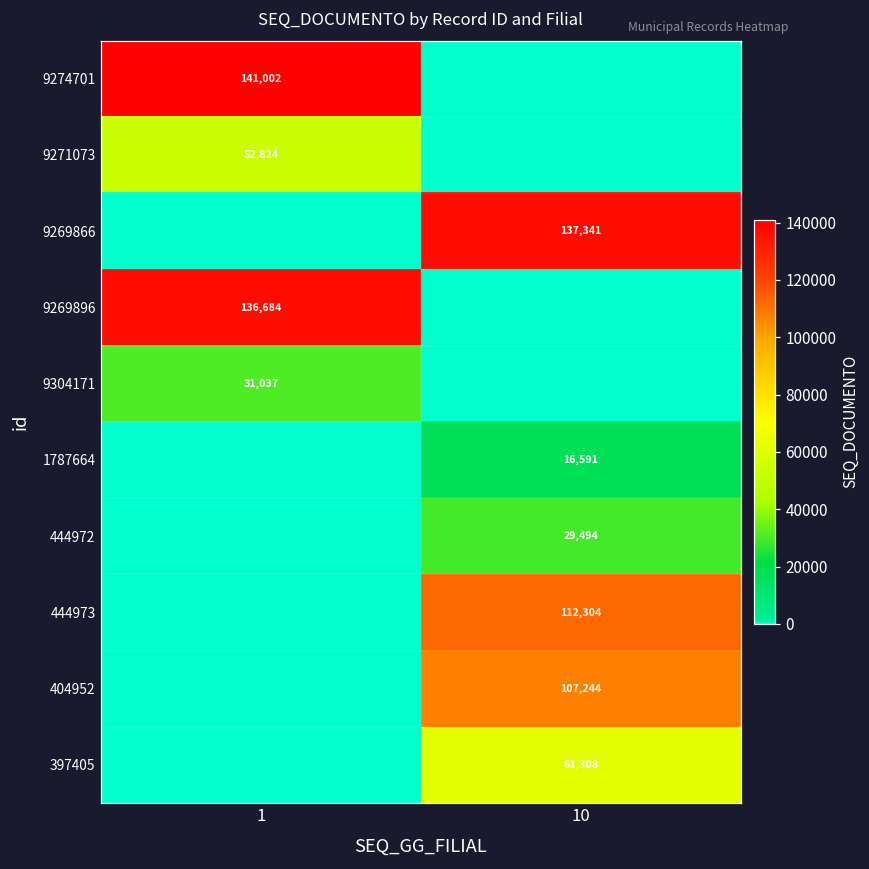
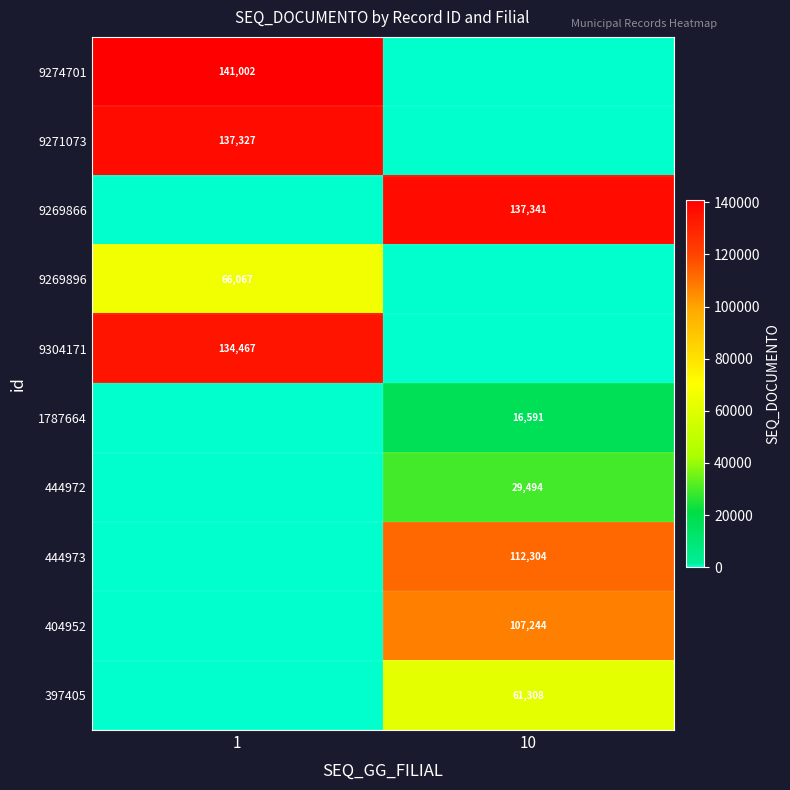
9271073, 1: 52,824 -> 137,327
9269896, 1: 136,684 -> 66,067
9304171, 1: 31,037 -> 134,467
